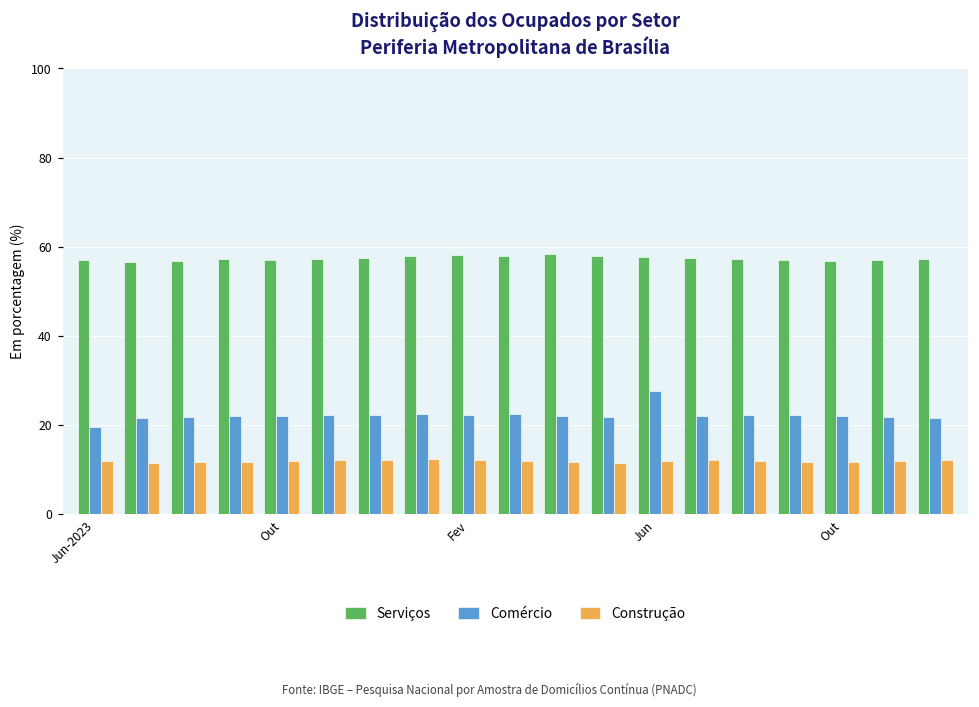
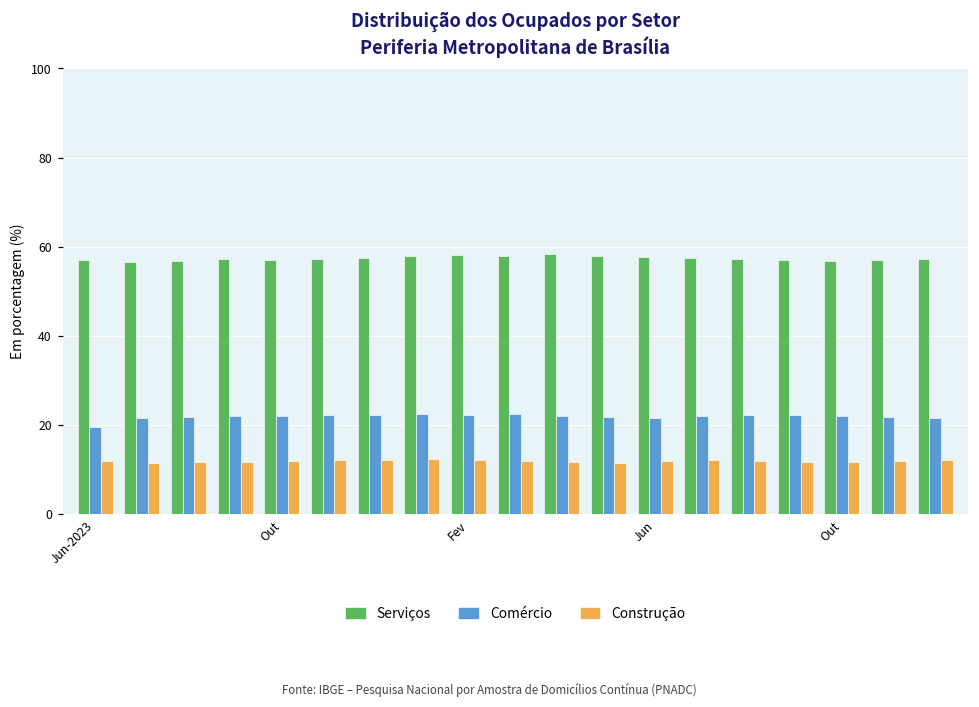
Comércio, Jun: 28 -> 22
